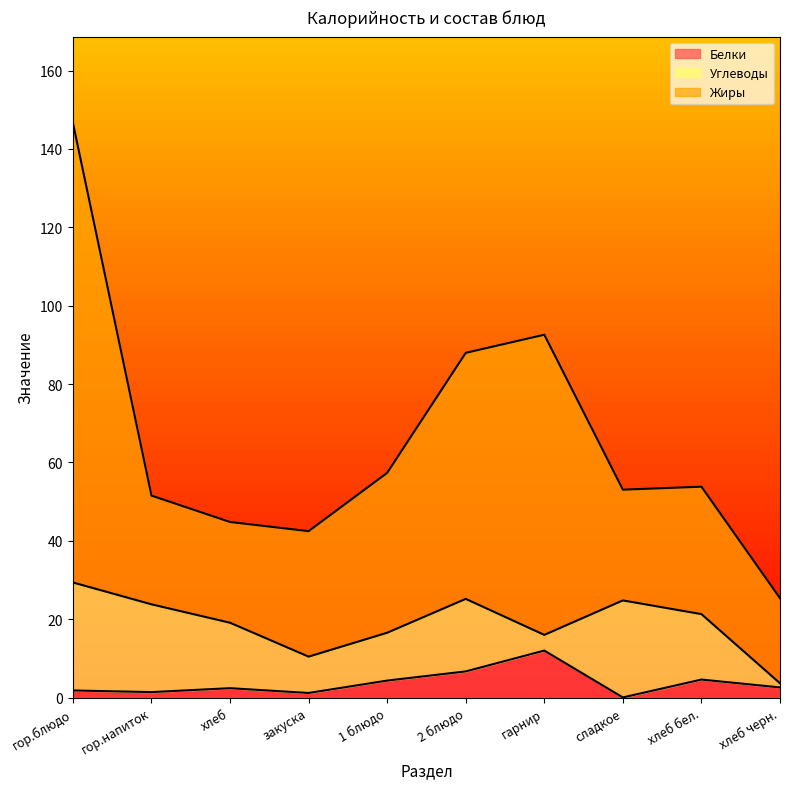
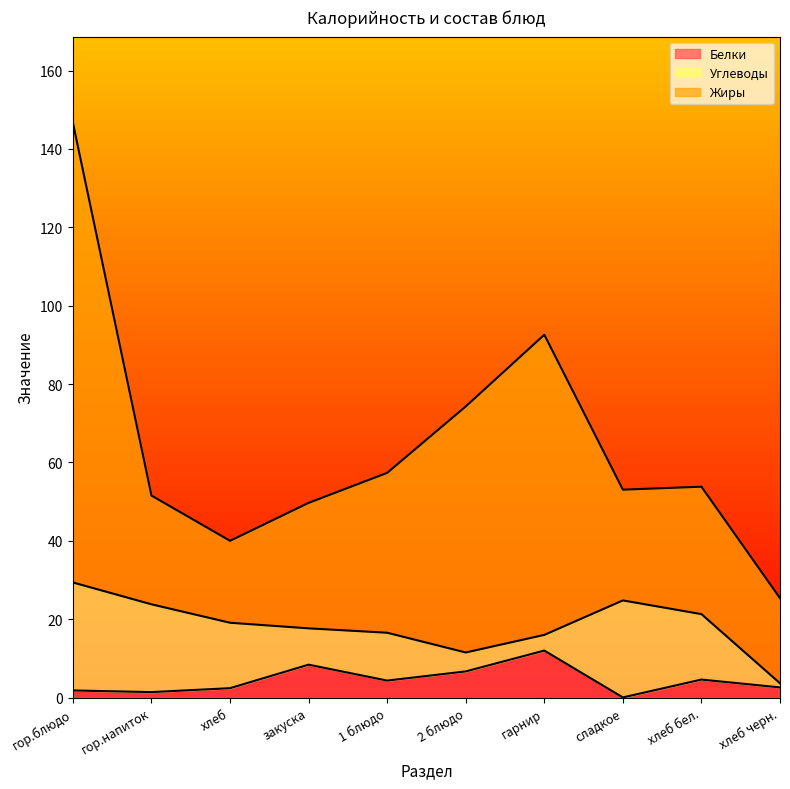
Жиры, хлеб: 26 -> 21
Белки, закуска: 1 -> 8
Углеводы, 2 блюдо: 19 -> 5
